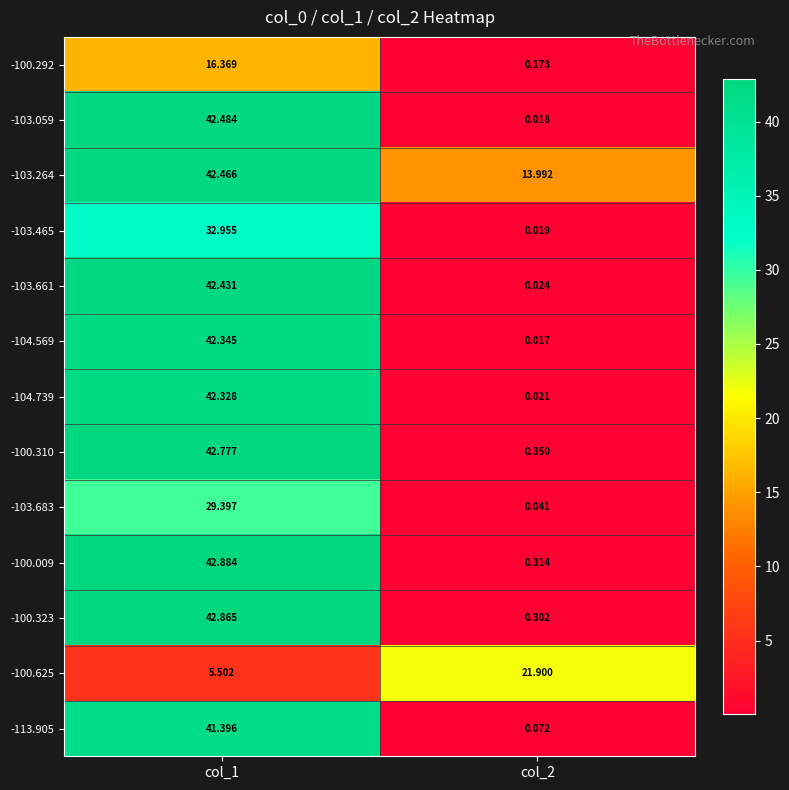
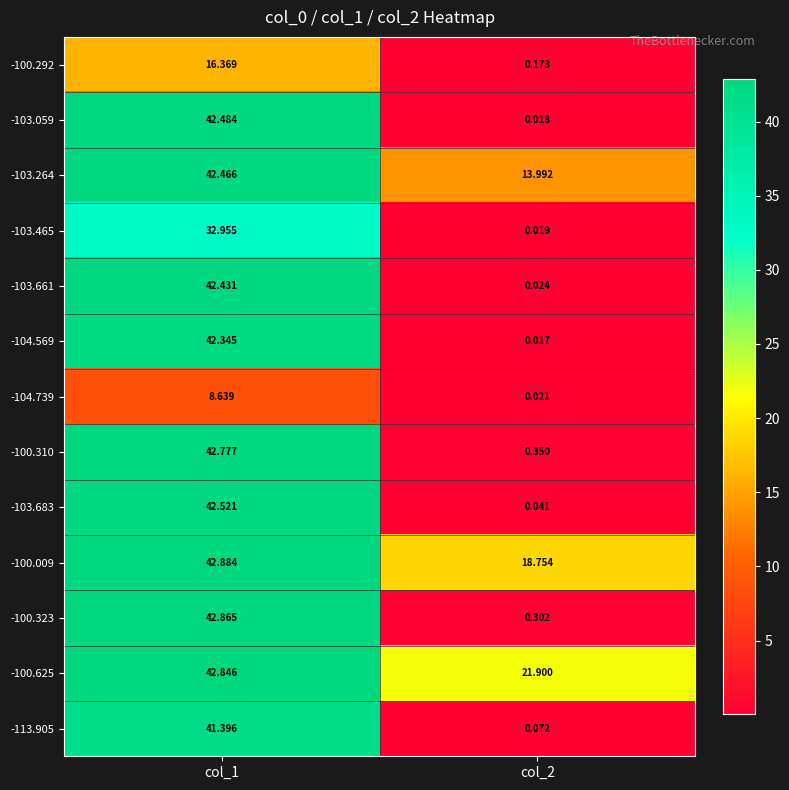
-104.739, col_1: 42.328 -> 8.639
-103.683, col_1: 29.397 -> 42.521
-100.009, col_2: 0.314 -> 18.754
-100.625, col_1: 5.502 -> 42.846
